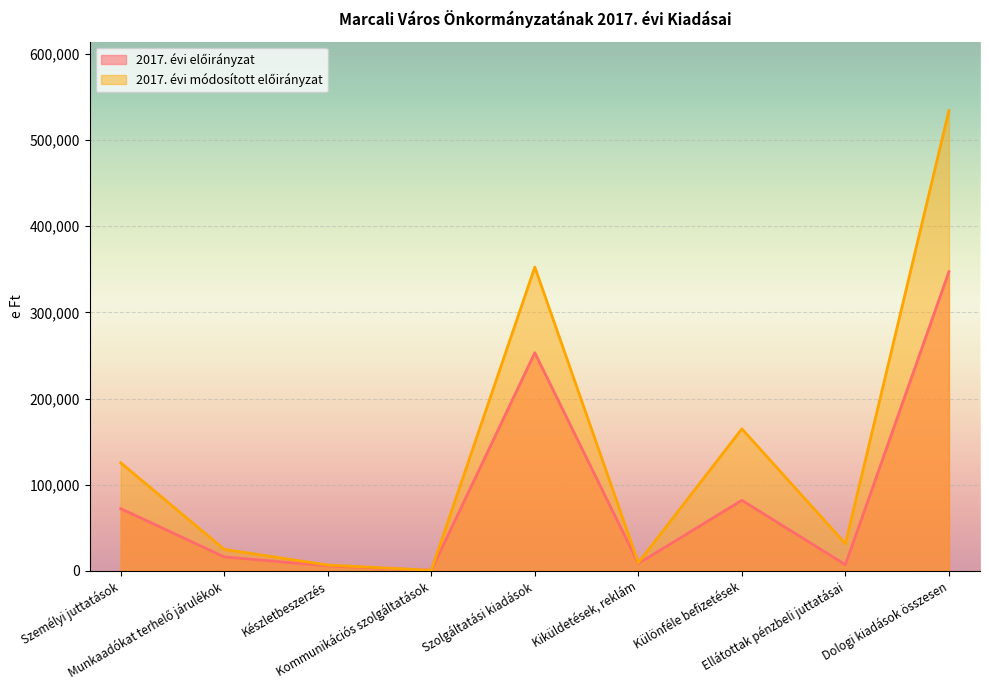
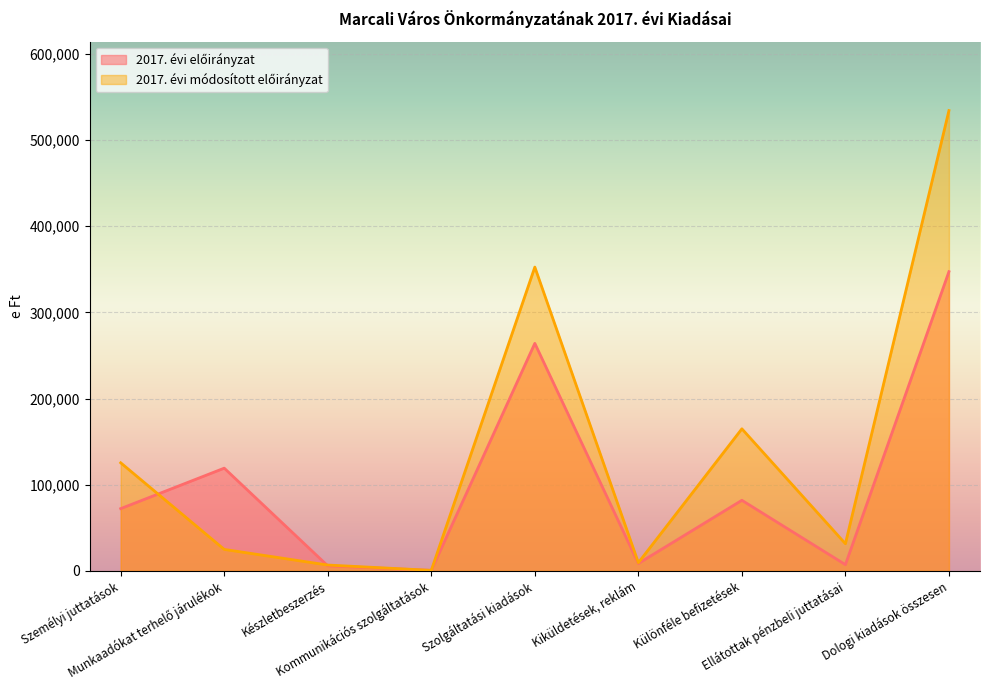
2017. évi előirányzat, Munkaadókat terhelő járulékok: 20,000 -> 120,000
2017. évi előirányzat, Szolgáltatási kiadások: 250,000 -> 260,000
